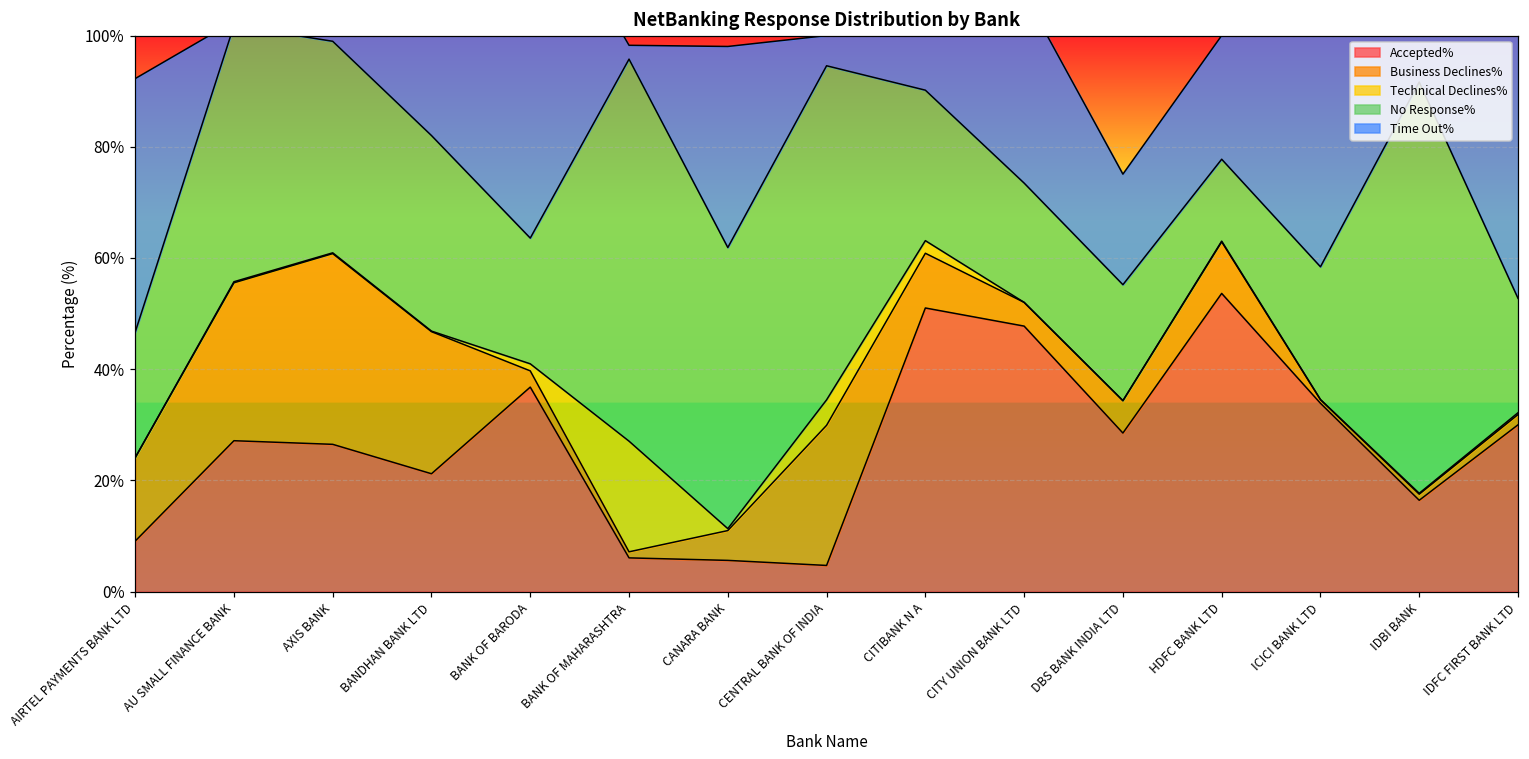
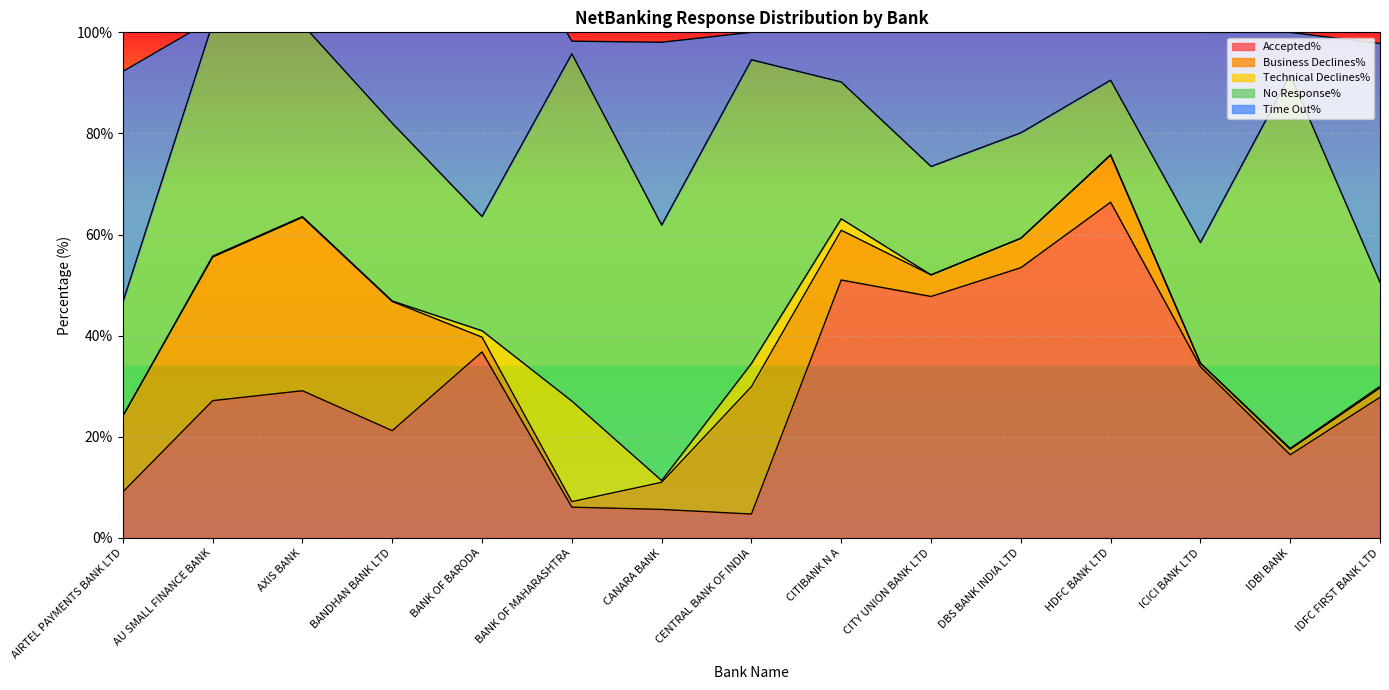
Accepted%, AXIS BANK: 26% -> 29%
Accepted%, DBS BANK INDIA LTD: 29% -> 53%
Accepted%, HDFC BANK LTD: 54% -> 66%
Accepted%, IDFC FIRST BANK LTD: 30% -> 28%
